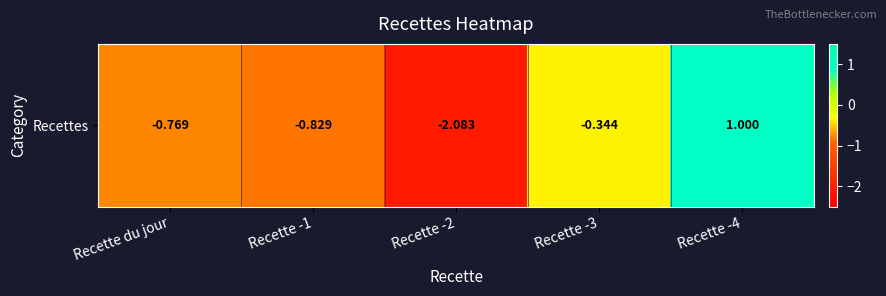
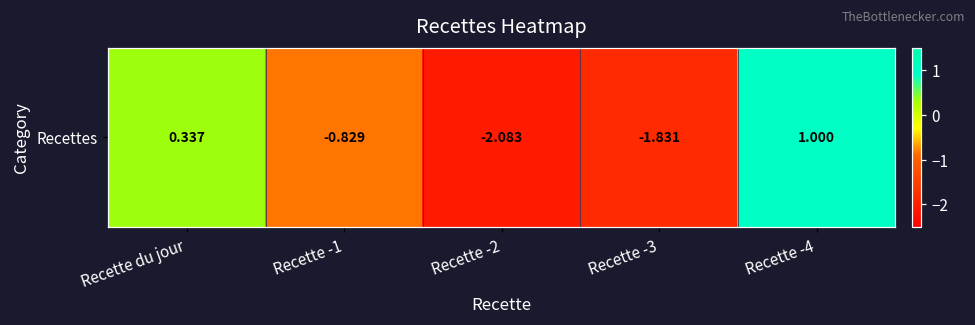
Recettes, Recette du jour: -0.769 -> 0.337
Recettes, Recette -3: -0.344 -> -1.831
